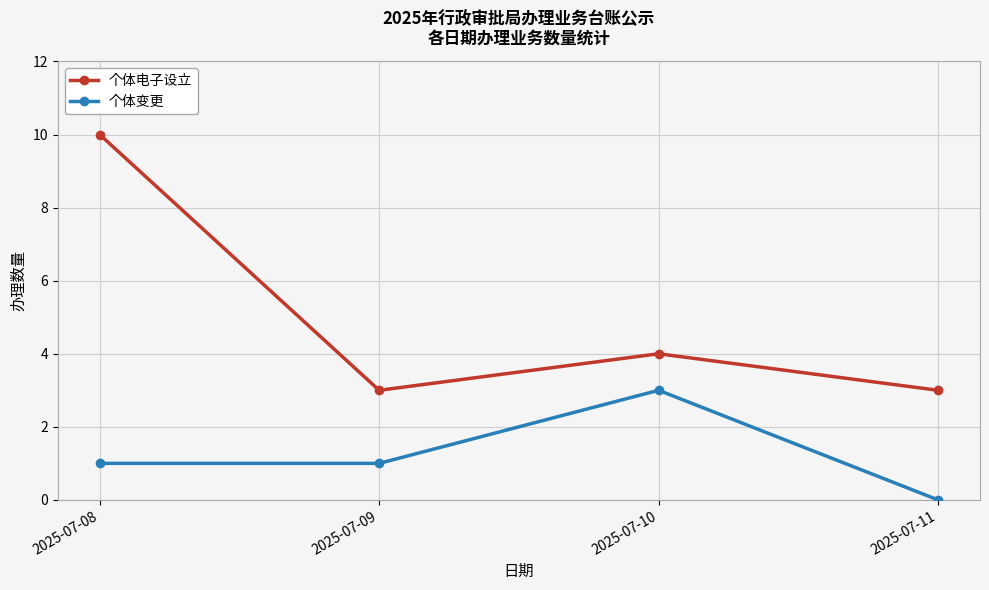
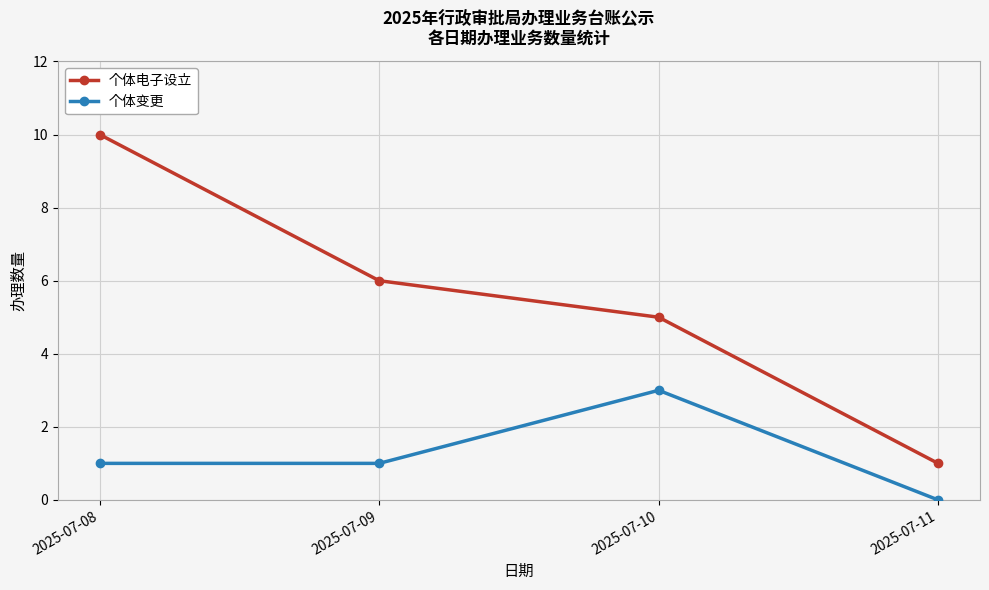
个体电子设立, 2025-07-09: 3 -> 6
个体电子设立, 2025-07-10: 4 -> 5
个体电子设立, 2025-07-11: 3 -> 1
